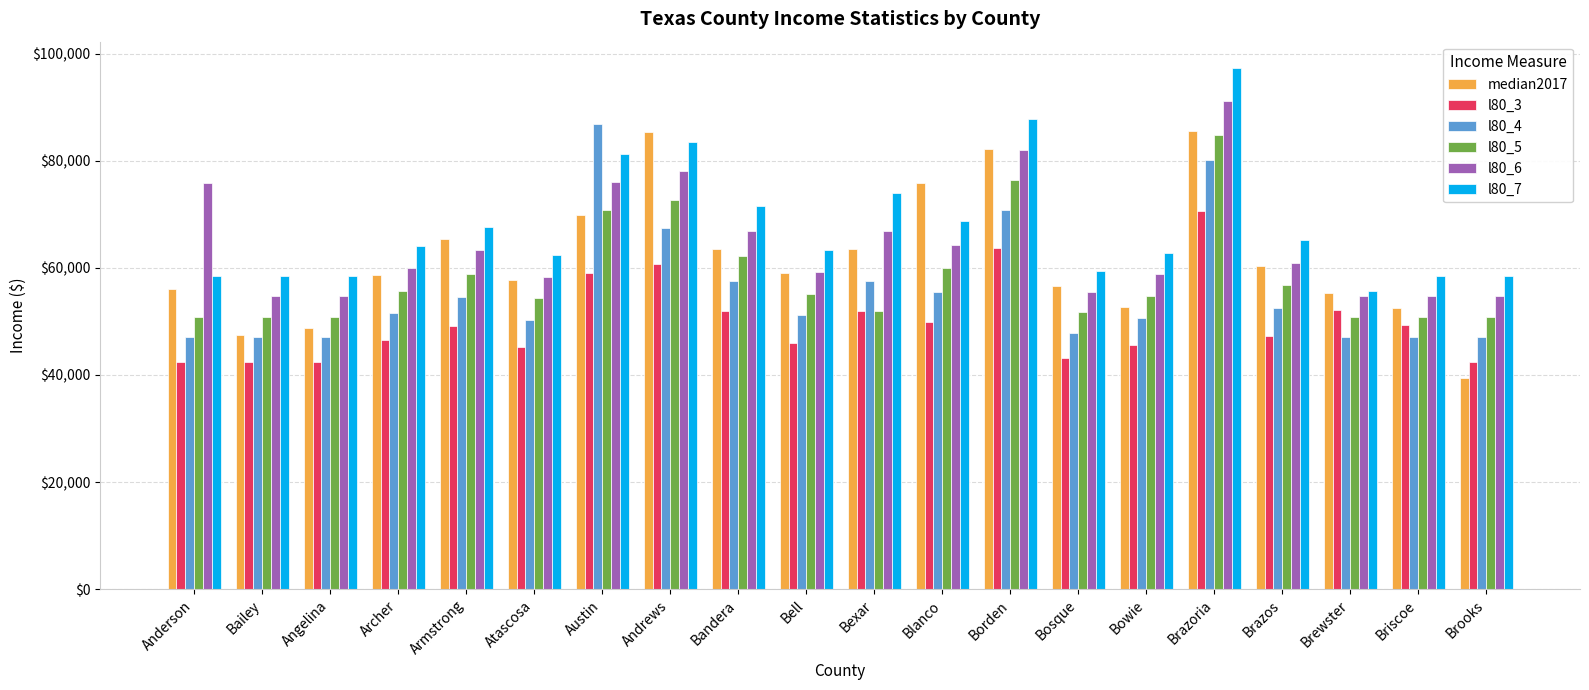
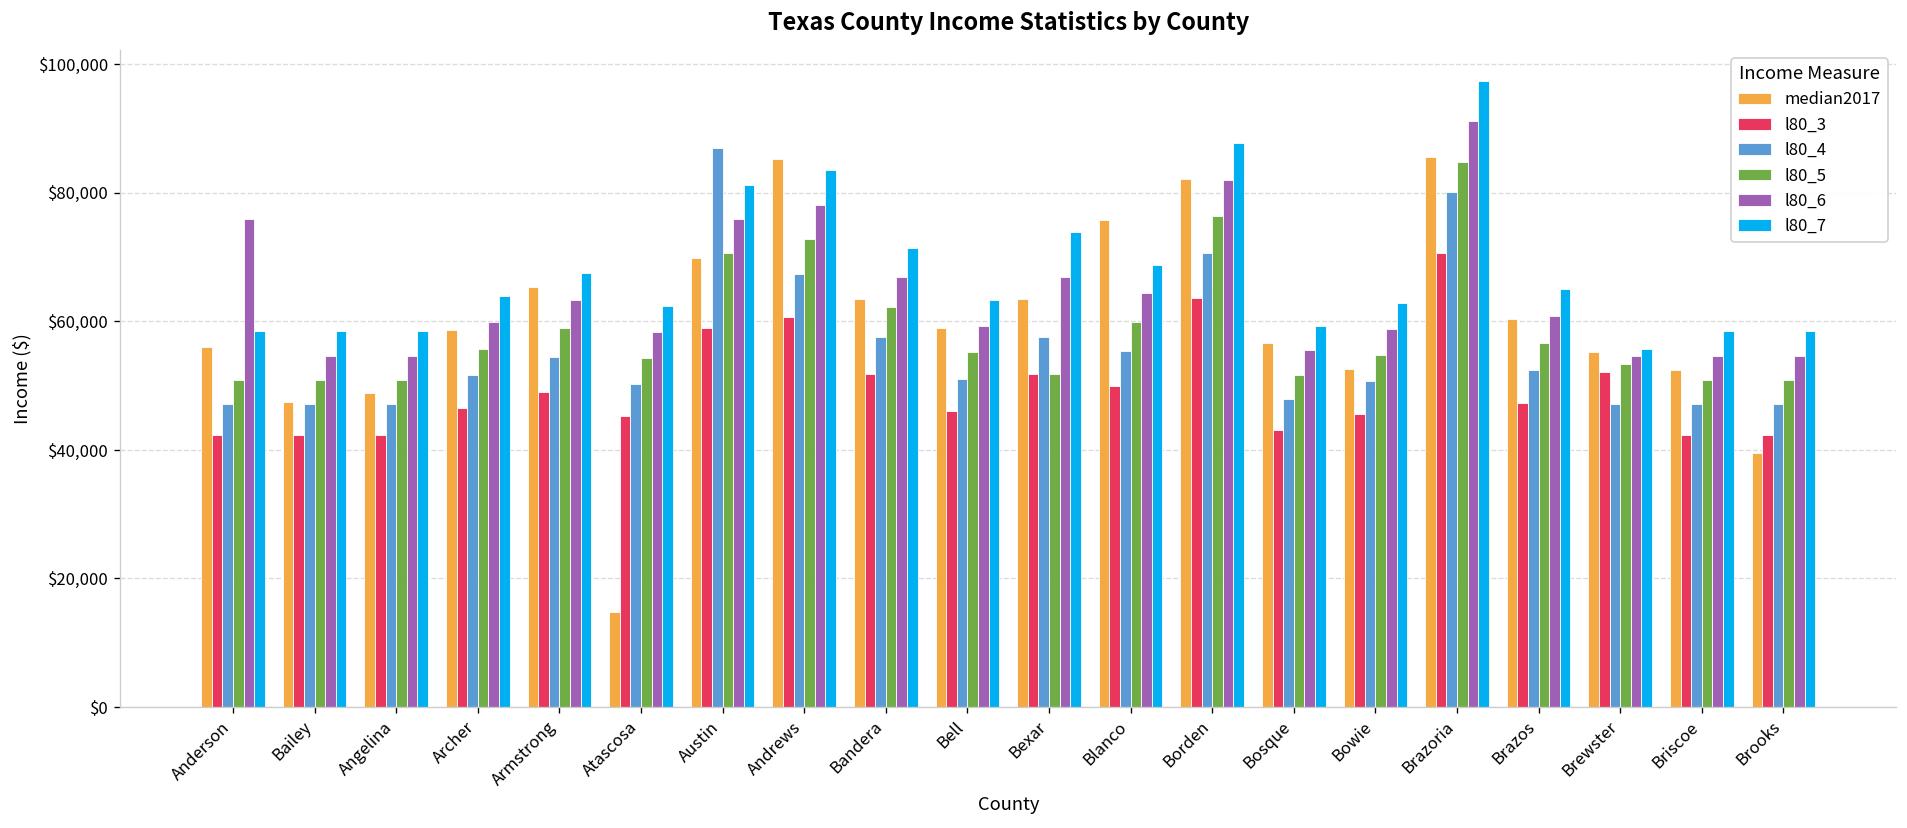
median2017, Atascosa: $58,000 -> $15,000
l80_5, Brewster: $51,000 -> $53,000
l80_3, Briscoe: $49,000 -> $42,000
